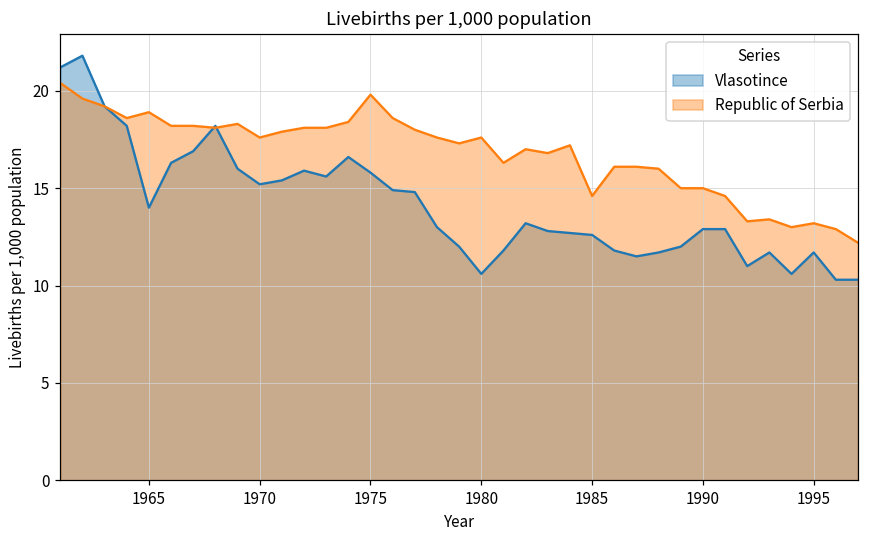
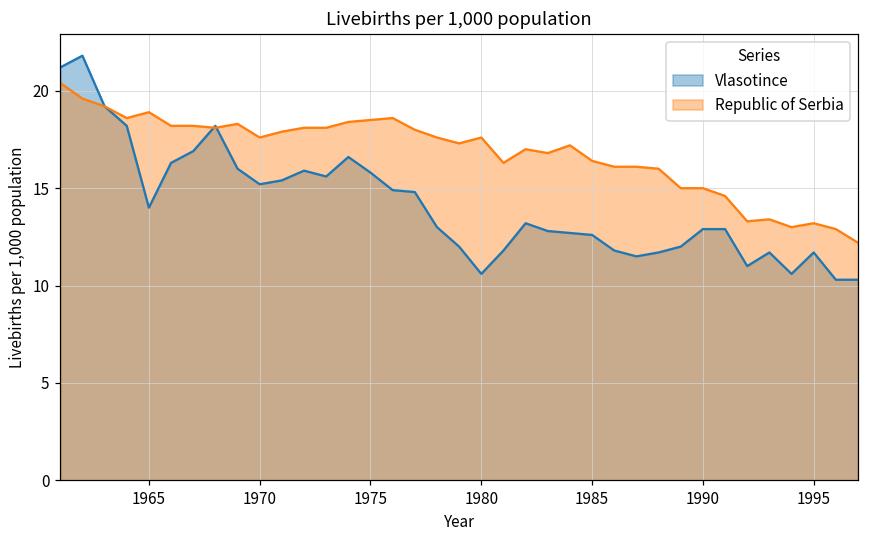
Republic of Serbia, 1975: 19.8 -> 18.5
Republic of Serbia, 1985: 14.6 -> 16.4
